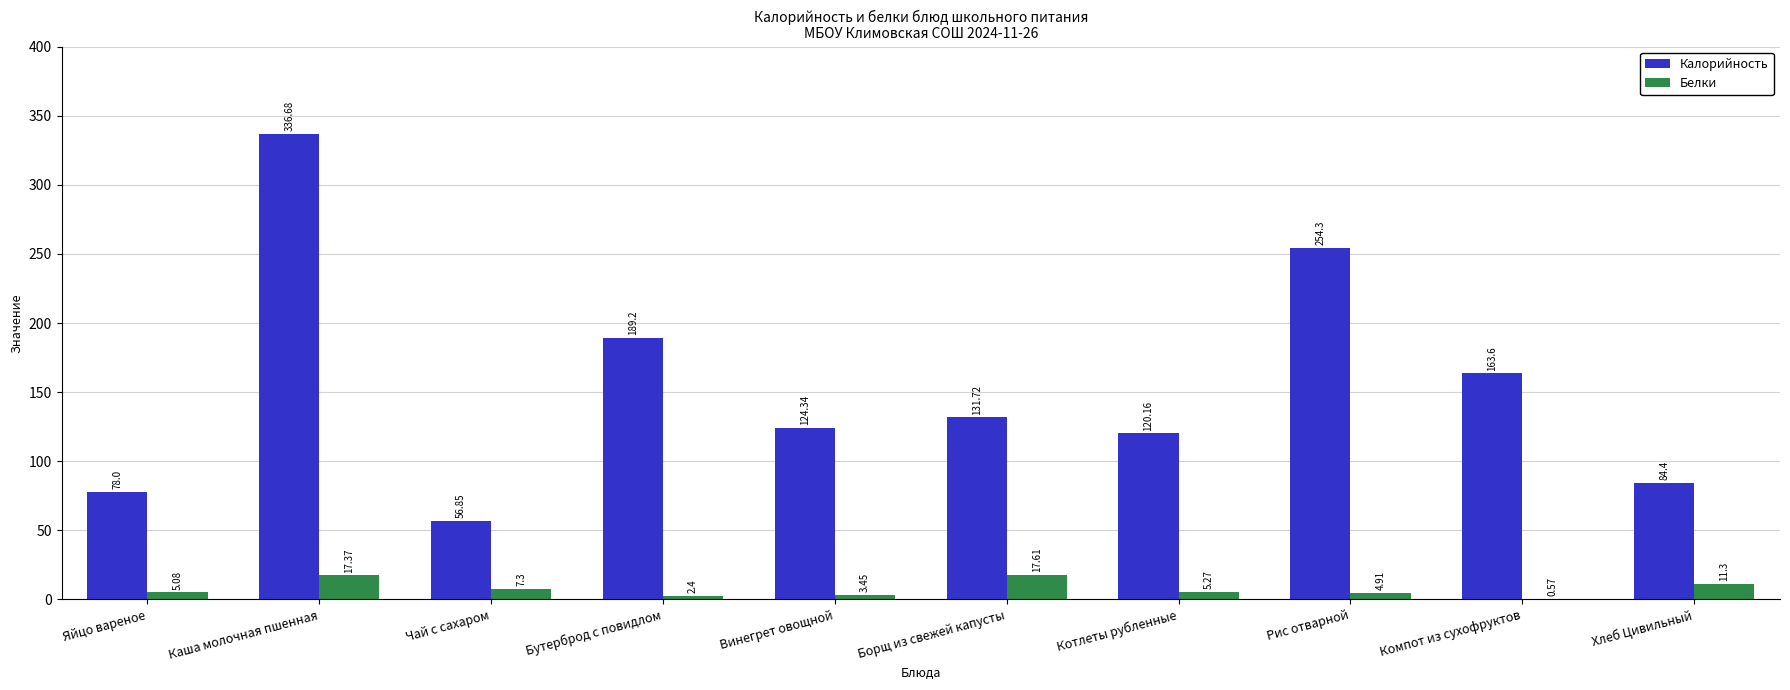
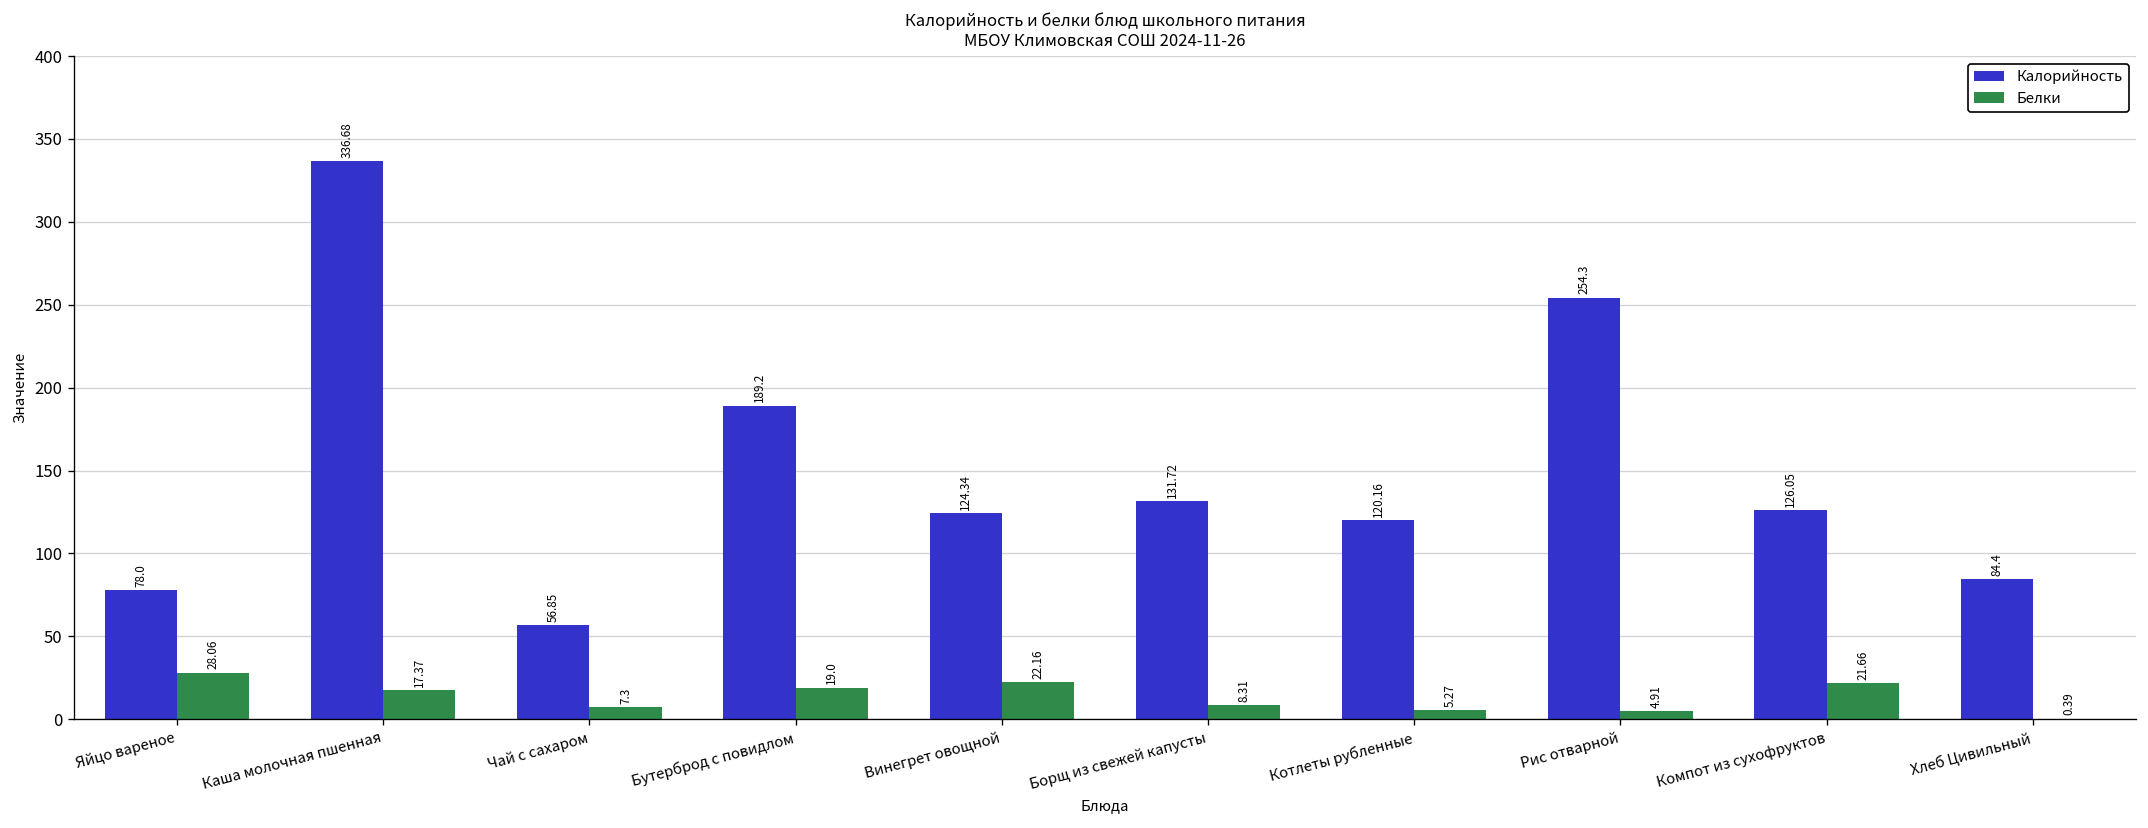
Белки, Яйцо вареное: 5.08 -> 28.06
Белки, Бутерброд с повидлом: 2.4 -> 19.0
Белки, Винегрет овощной: 3.45 -> 22.16
Белки, Борщ из свежей капусты: 17.61 -> 8.31
Калорийность, Компот из сухофруктов: 163.6 -> 126.05
Белки, Компот из сухофруктов: 0.57 -> 21.66
Белки, Хлеб Цивильный: 11.3 -> 0.39
